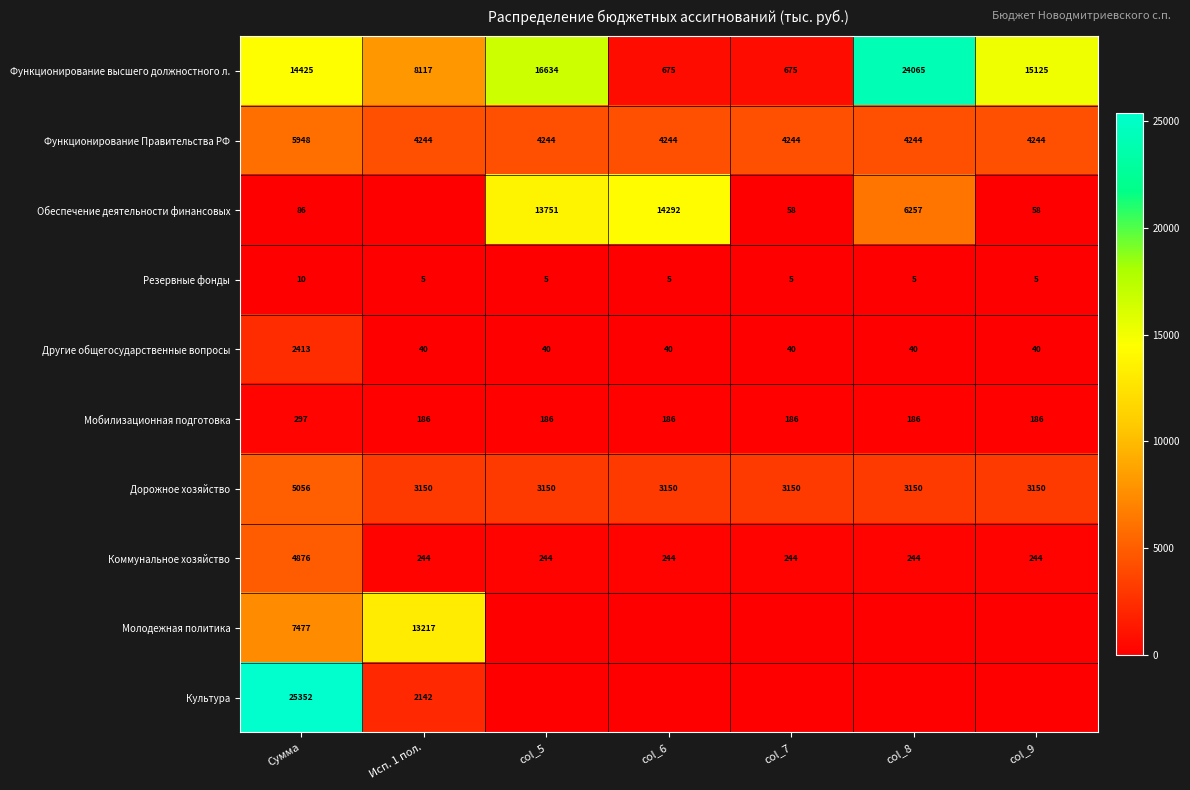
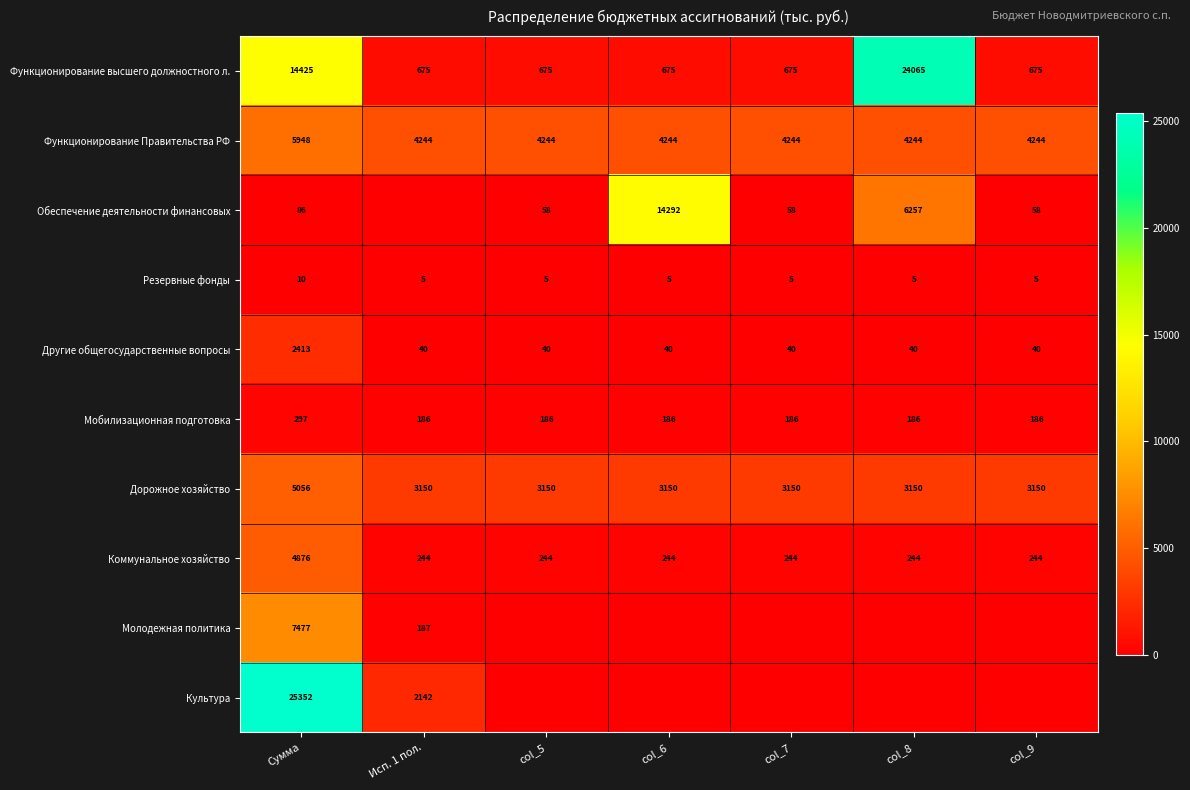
Функционирование высшего должностного л., Исп. 1 пол.: 8117 -> 675
Функционирование высшего должностного л., col_5: 16634 -> 675
Функционирование высшего должностного л., col_9: 15125 -> 675
Обеспечение деятельности финансовых, col_5: 13751 -> 58
Молодежная политика, Исп. 1 пол.: 13217 -> 187
